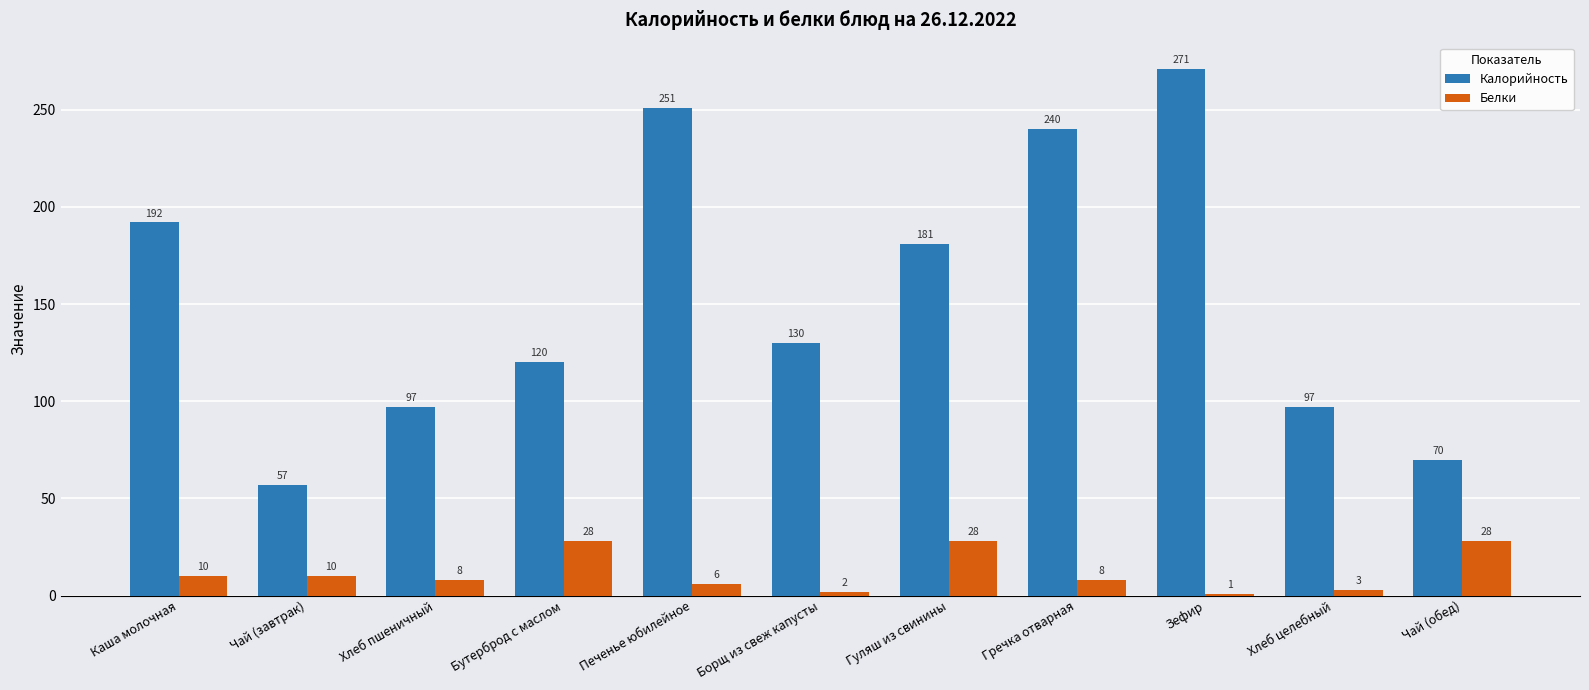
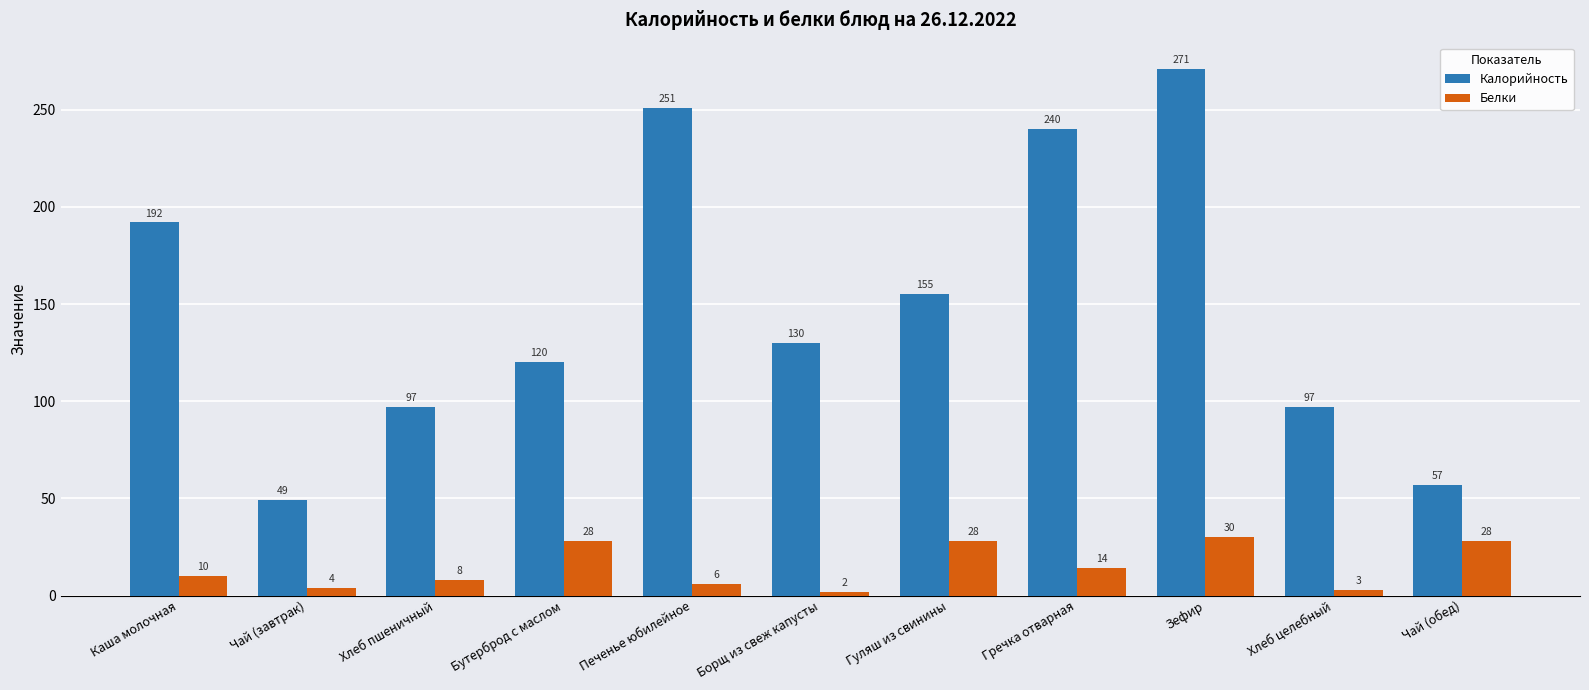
Калорийность, Чай (завтрак): 57 -> 49
Белки, Чай (завтрак): 10 -> 4
Калорийность, Гуляш из свинины: 181 -> 155
Белки, Гречка отварная: 8 -> 14
Белки, Зефир: 1 -> 30
Калорийность, Чай (обед): 70 -> 57
